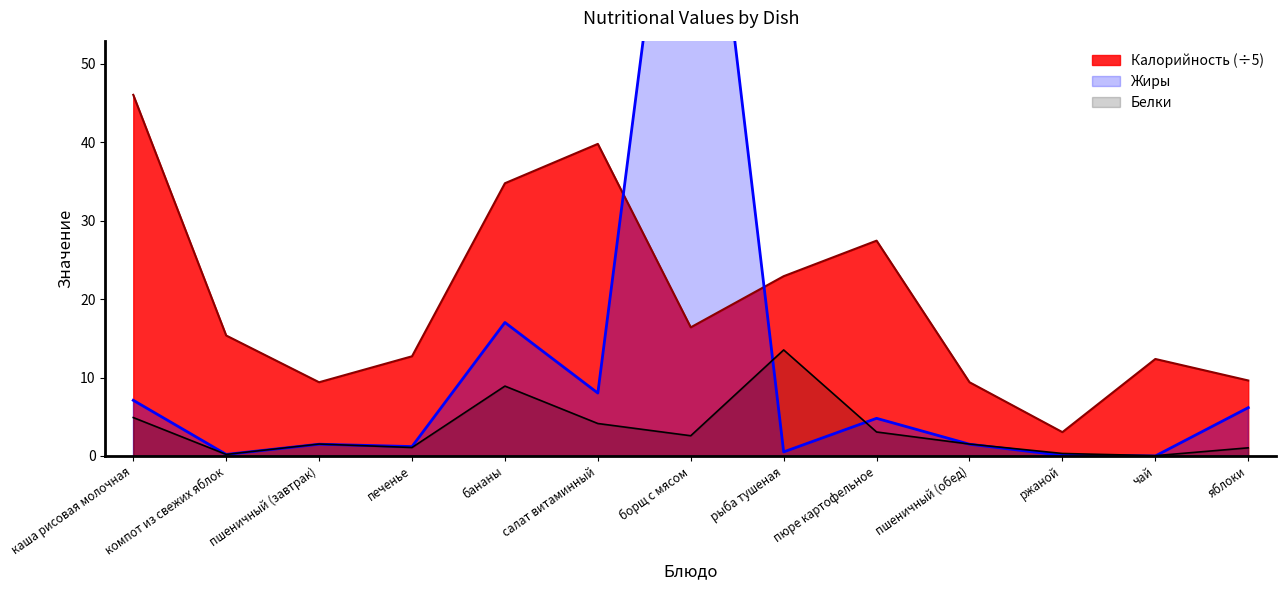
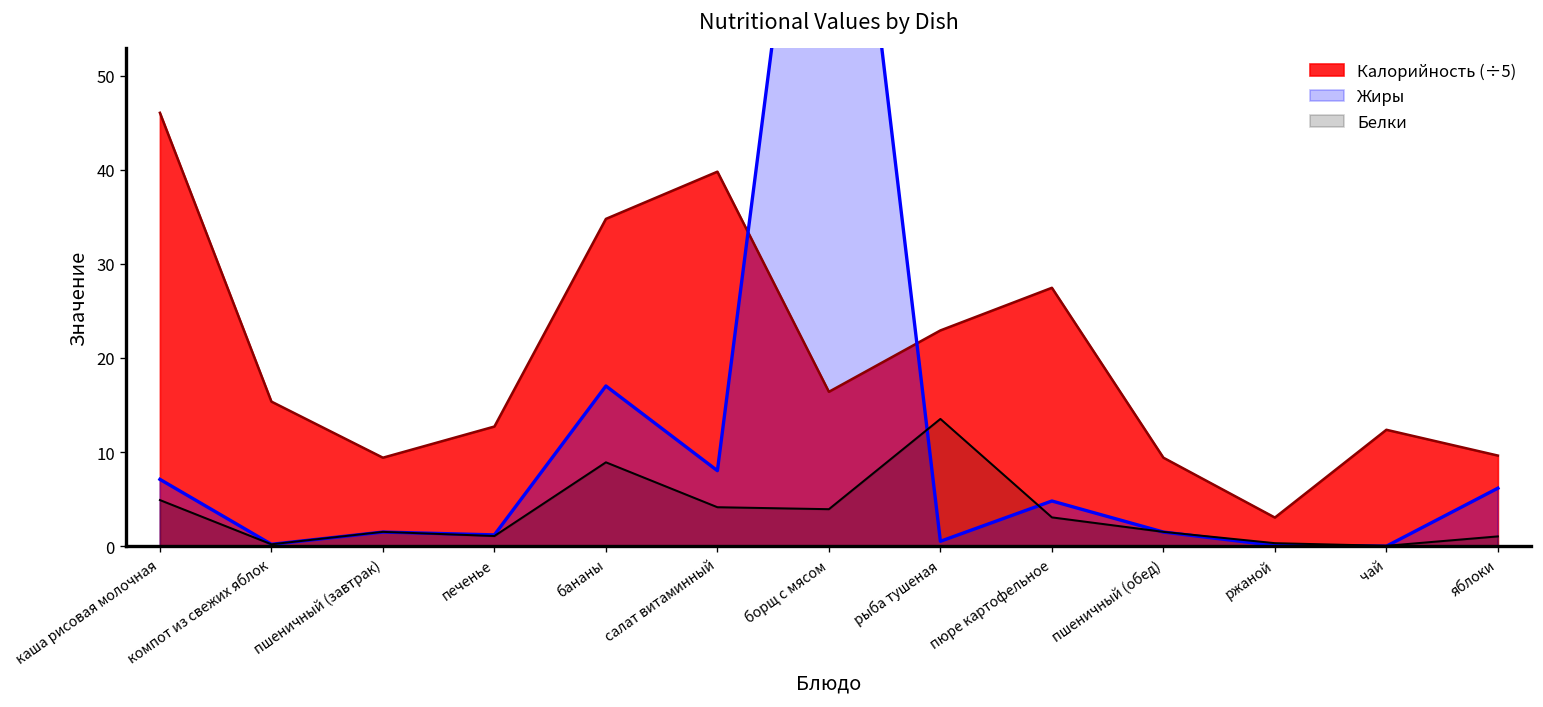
Белки, борщ с мясом: 3 -> 4
